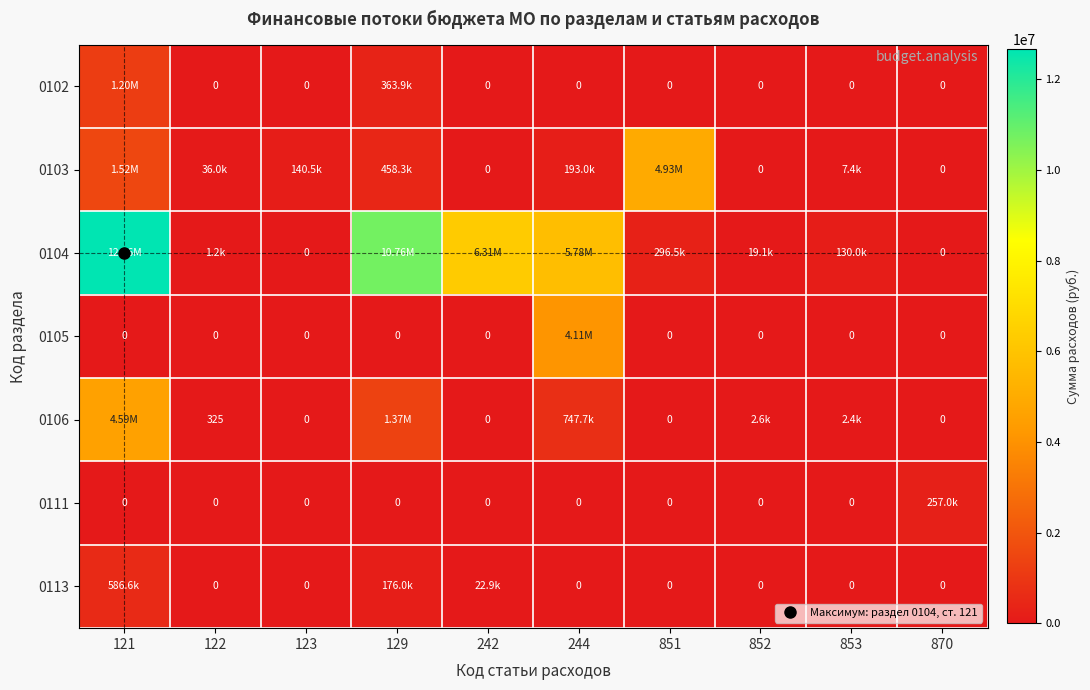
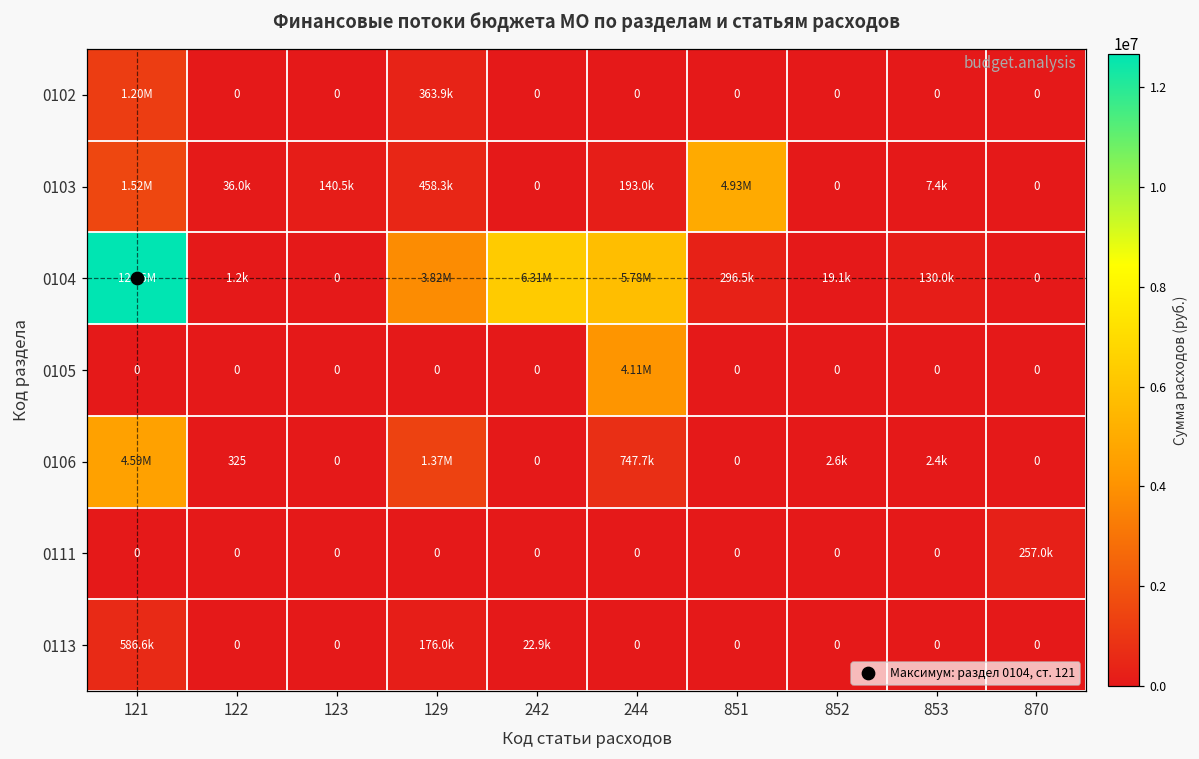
0104, 129: 10.76M -> 3.82M
